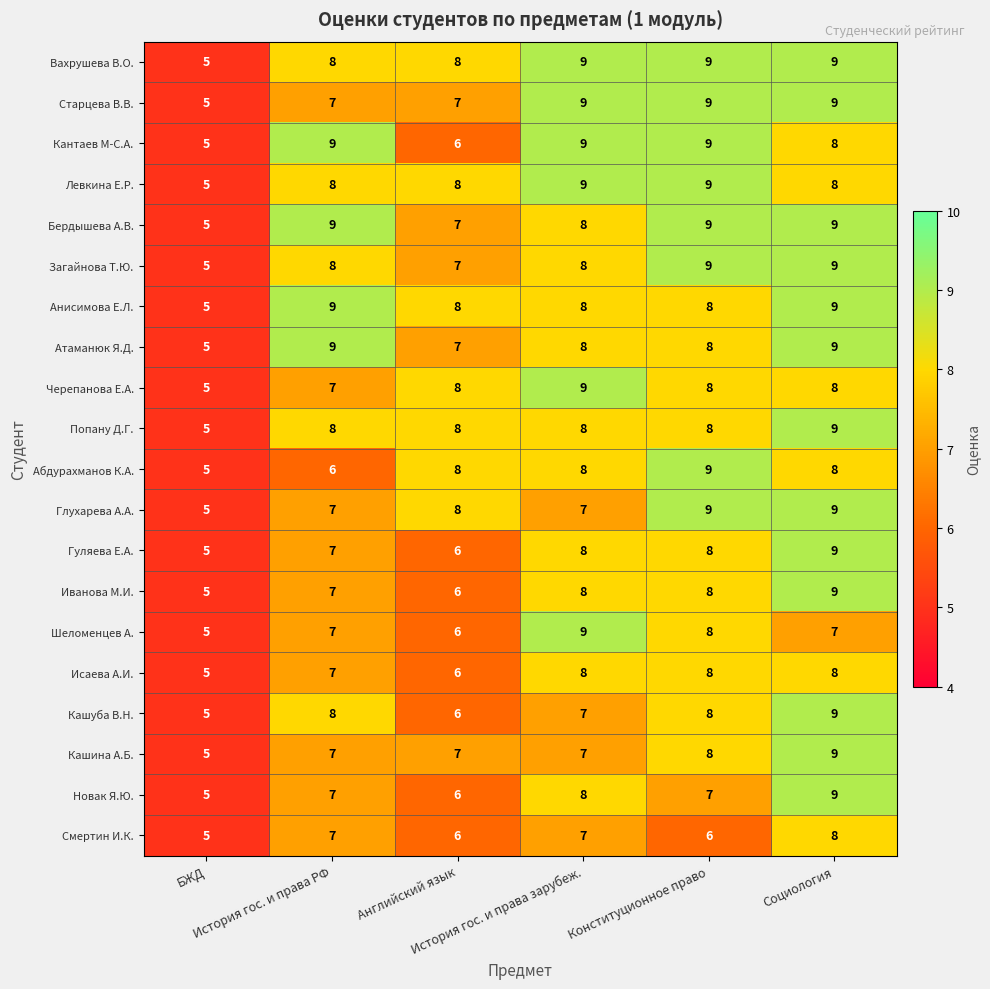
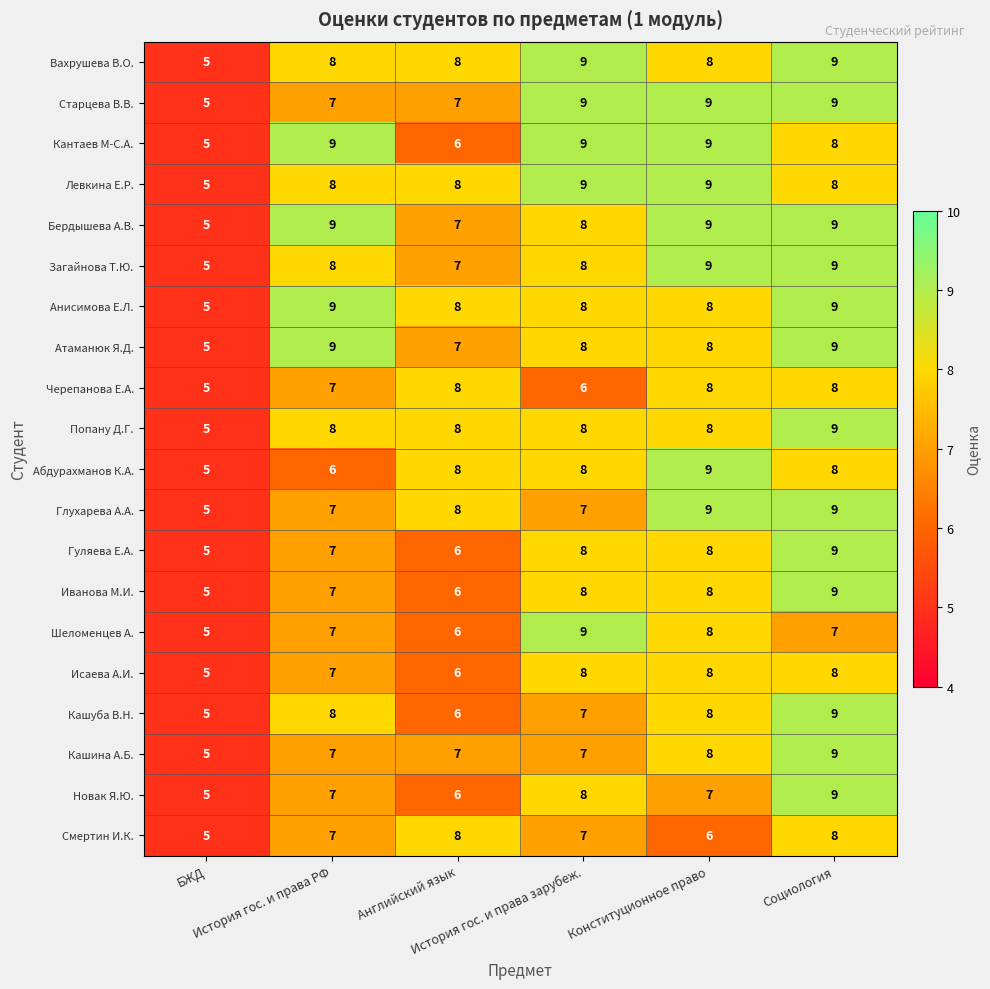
Вахрушева В.О., Конституционное право: 9 -> 8
Черепанова Е.А., История гос. и права зарубеж.: 9 -> 6
Смертин И.К., Английский язык: 6 -> 8
